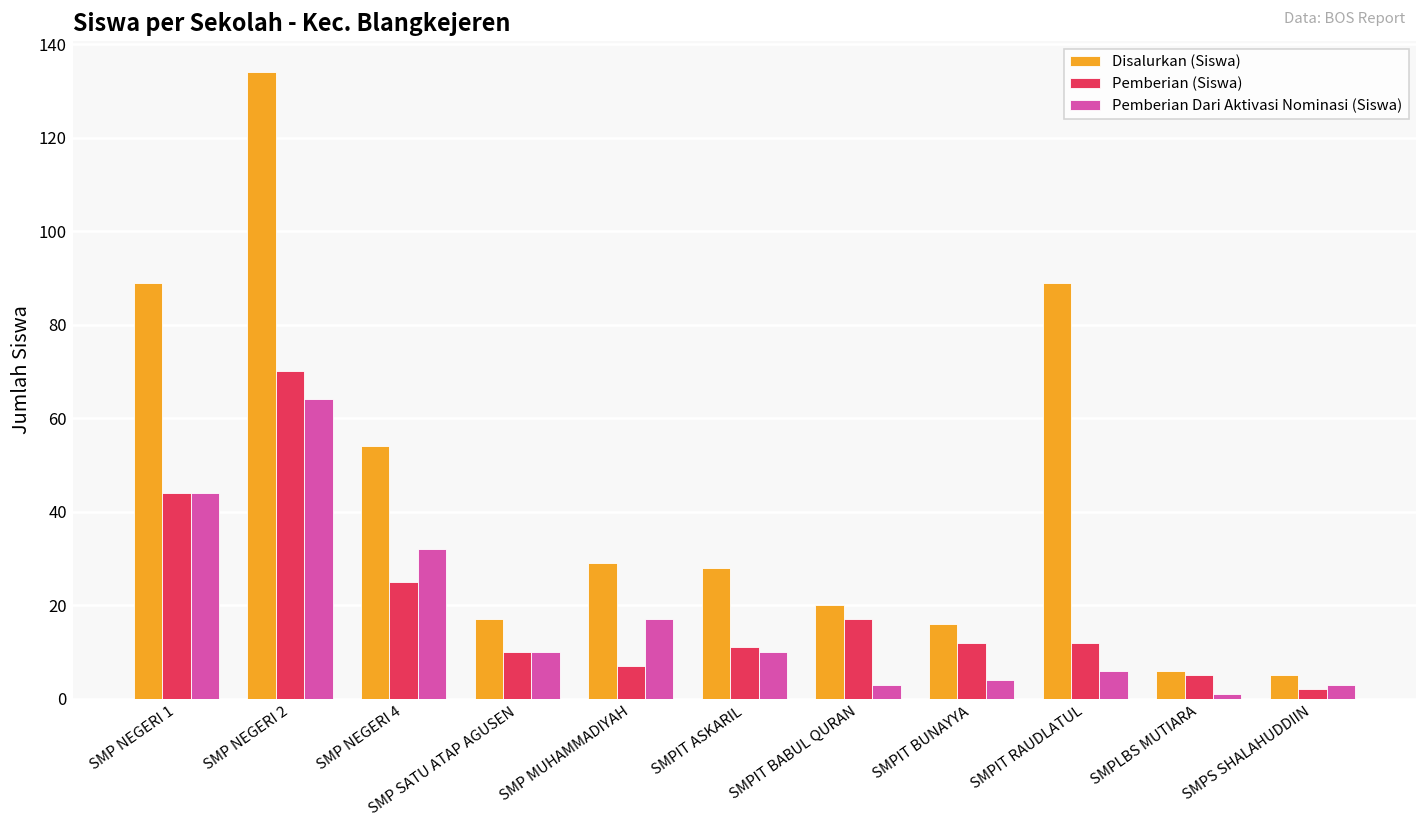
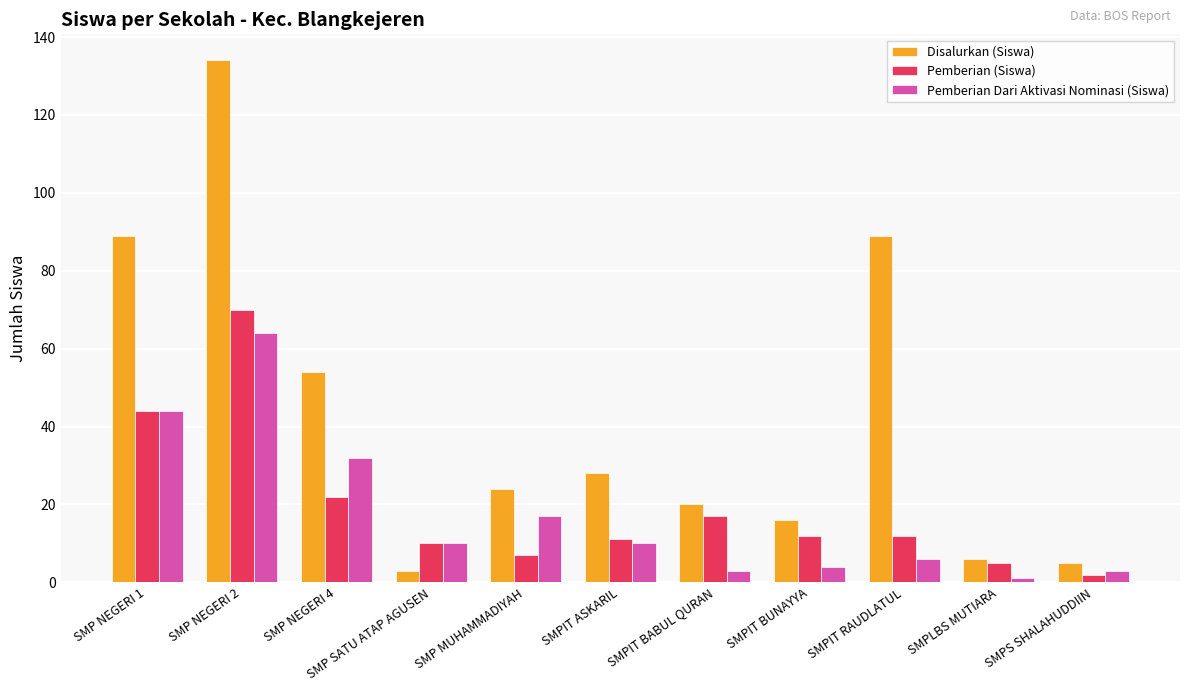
Pemberian (Siswa), SMP NEGERI 4: 25 -> 22
Disalurkan (Siswa), SMP SATU ATAP AGUSEN: 17 -> 3
Disalurkan (Siswa), SMP MUHAMMADIYAH: 29 -> 24
